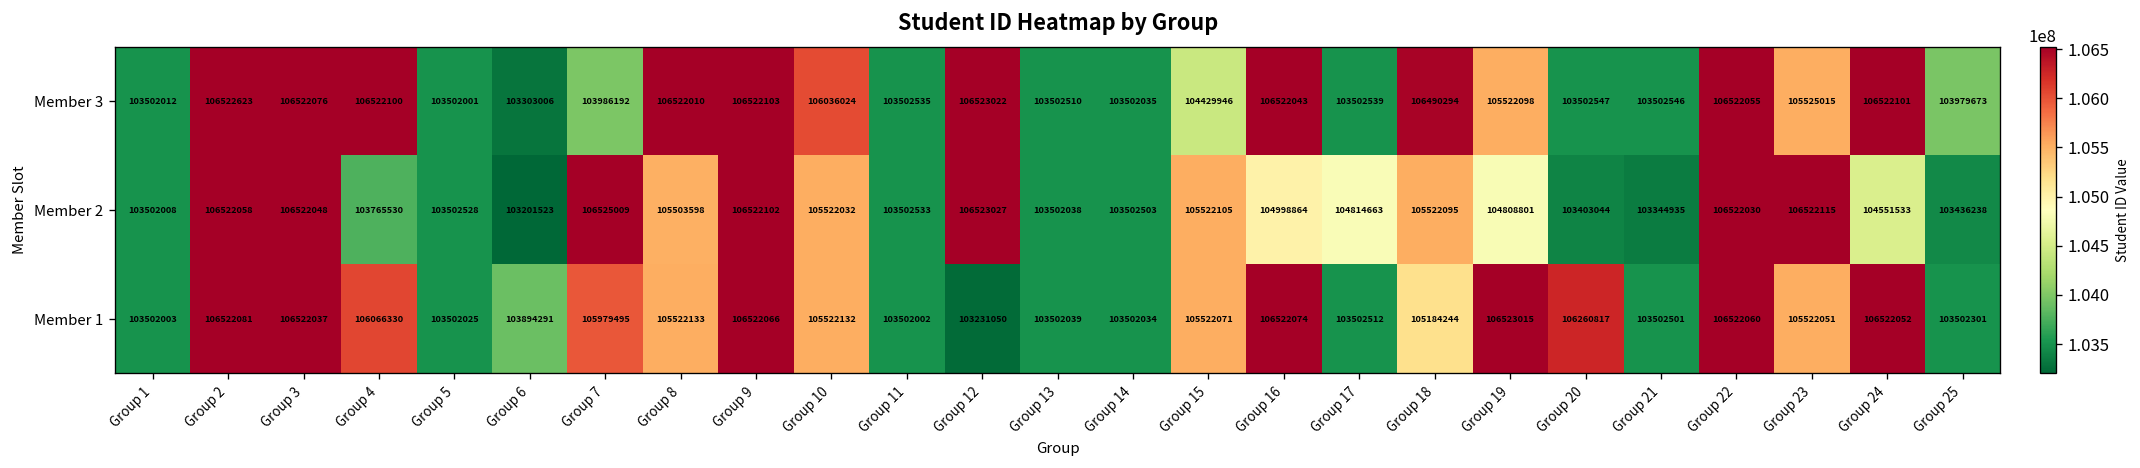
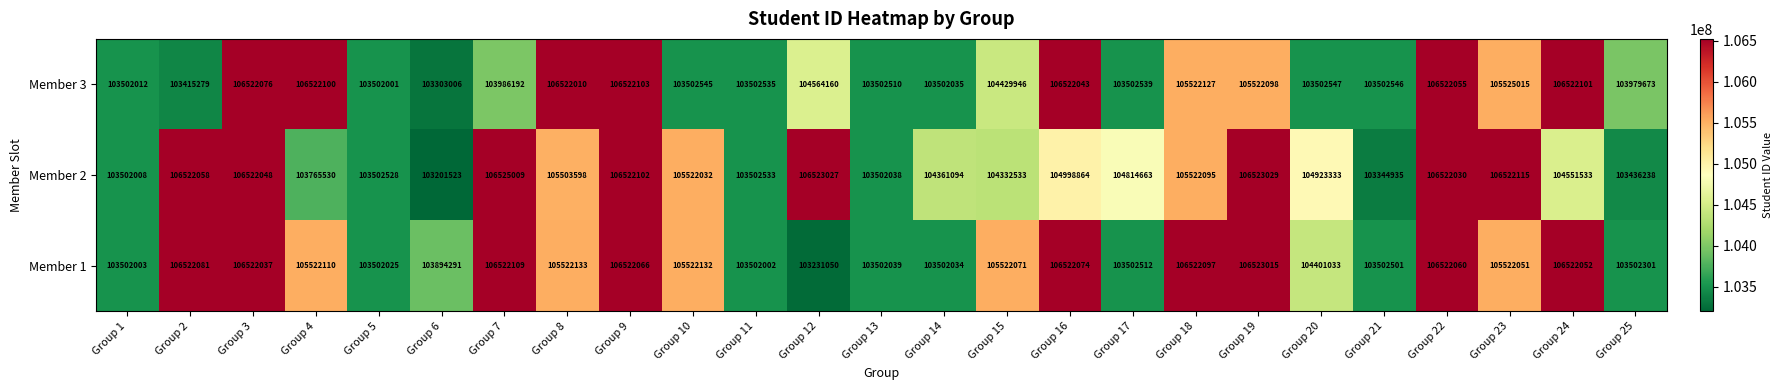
Member 3, Group 2: 106522623 -> 103415279
Member 3, Group 10: 106036024 -> 103502545
Member 3, Group 12: 106523022 -> 104564160
Member 3, Group 18: 106490294 -> 105522127
Member 2, Group 14: 103502503 -> 104361094
Member 2, Group 15: 105522105 -> 104332533
Member 2, Group 19: 104808801 -> 106523029
Member 2, Group 20: 103403044 -> 104923333
Member 1, Group 4: 106066330 -> 105522110
Member 1, Group 7: 105979495 -> 106522109
Member 1, Group 18: 105184244 -> 106522097
Member 1, Group 20: 106260817 -> 104401033
